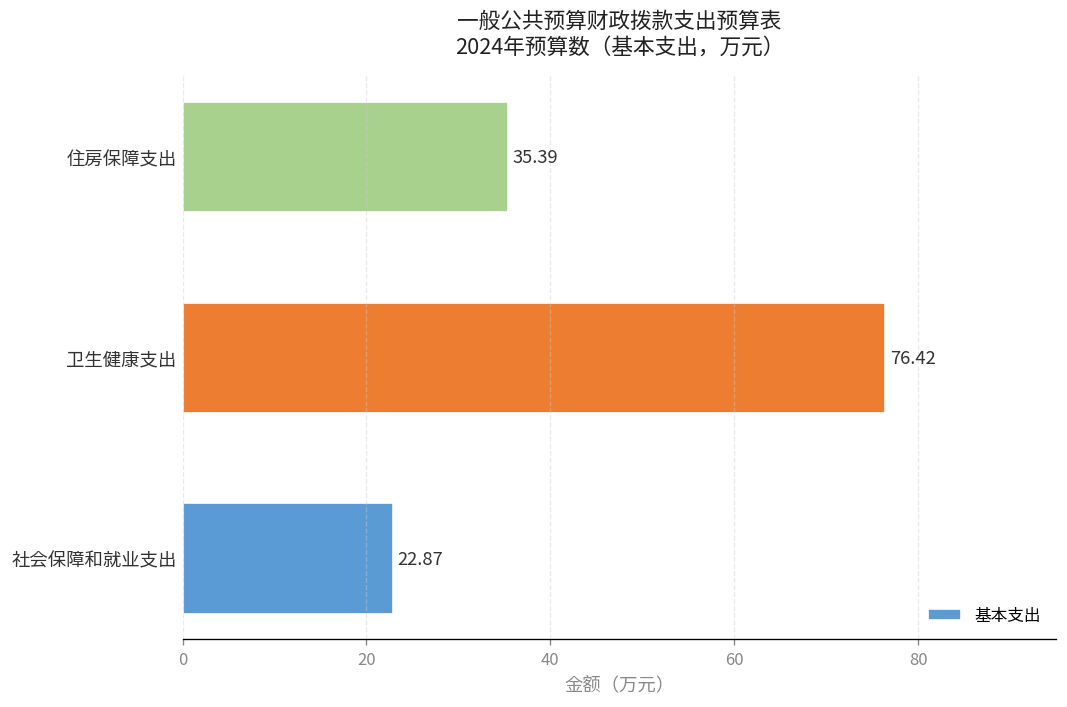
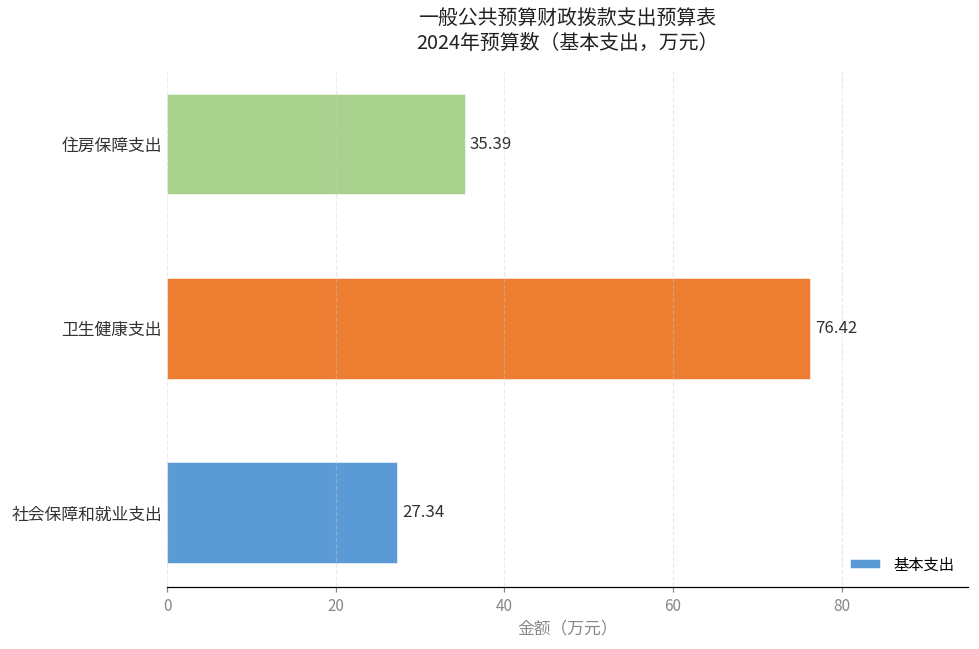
社会保障和就业支出: 22.87 -> 27.34
